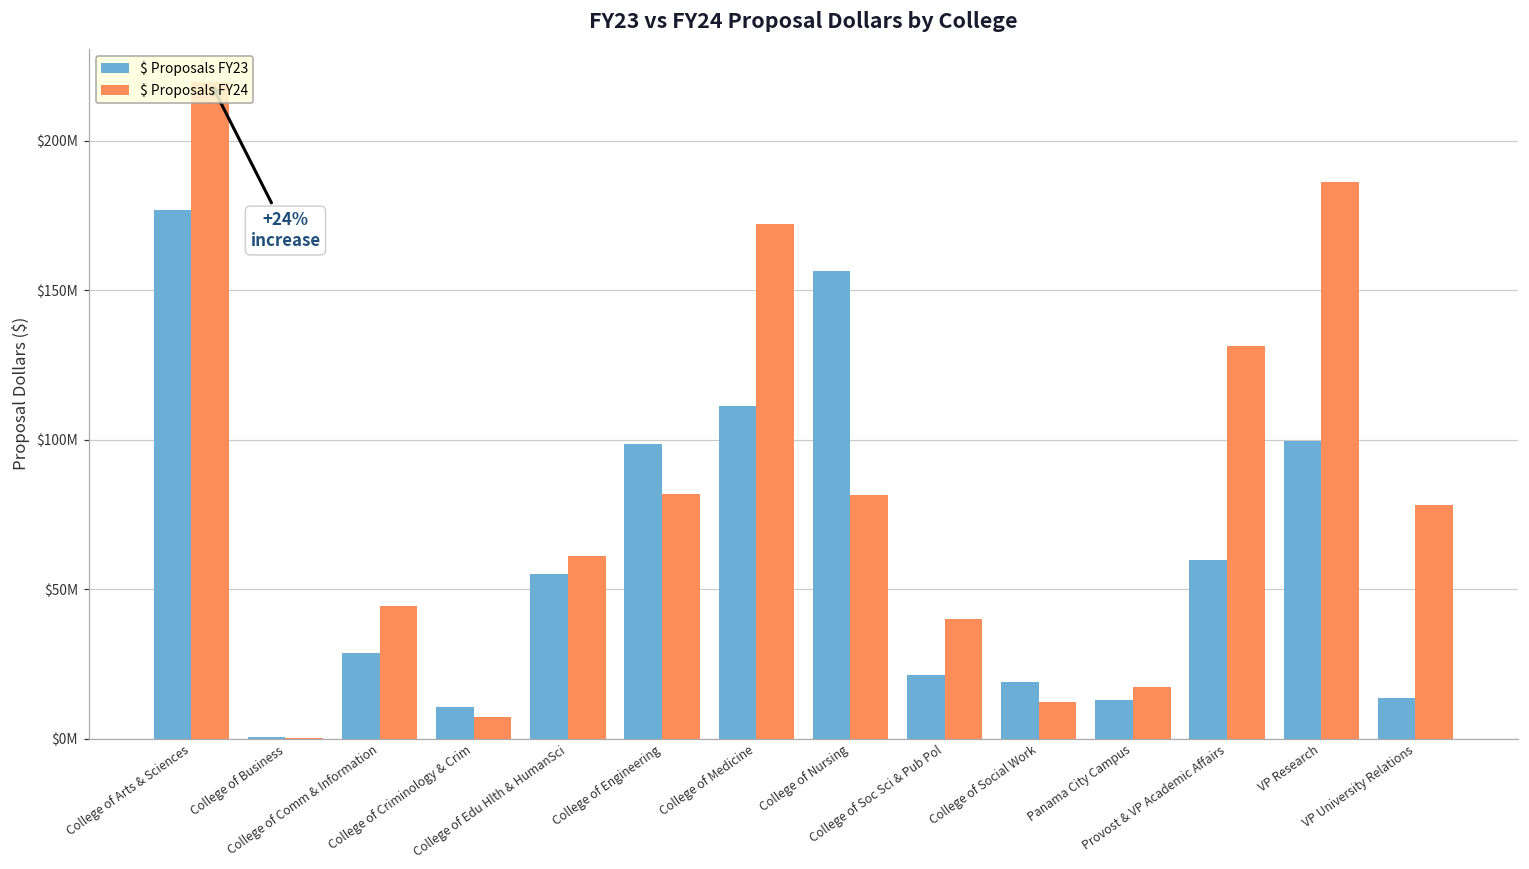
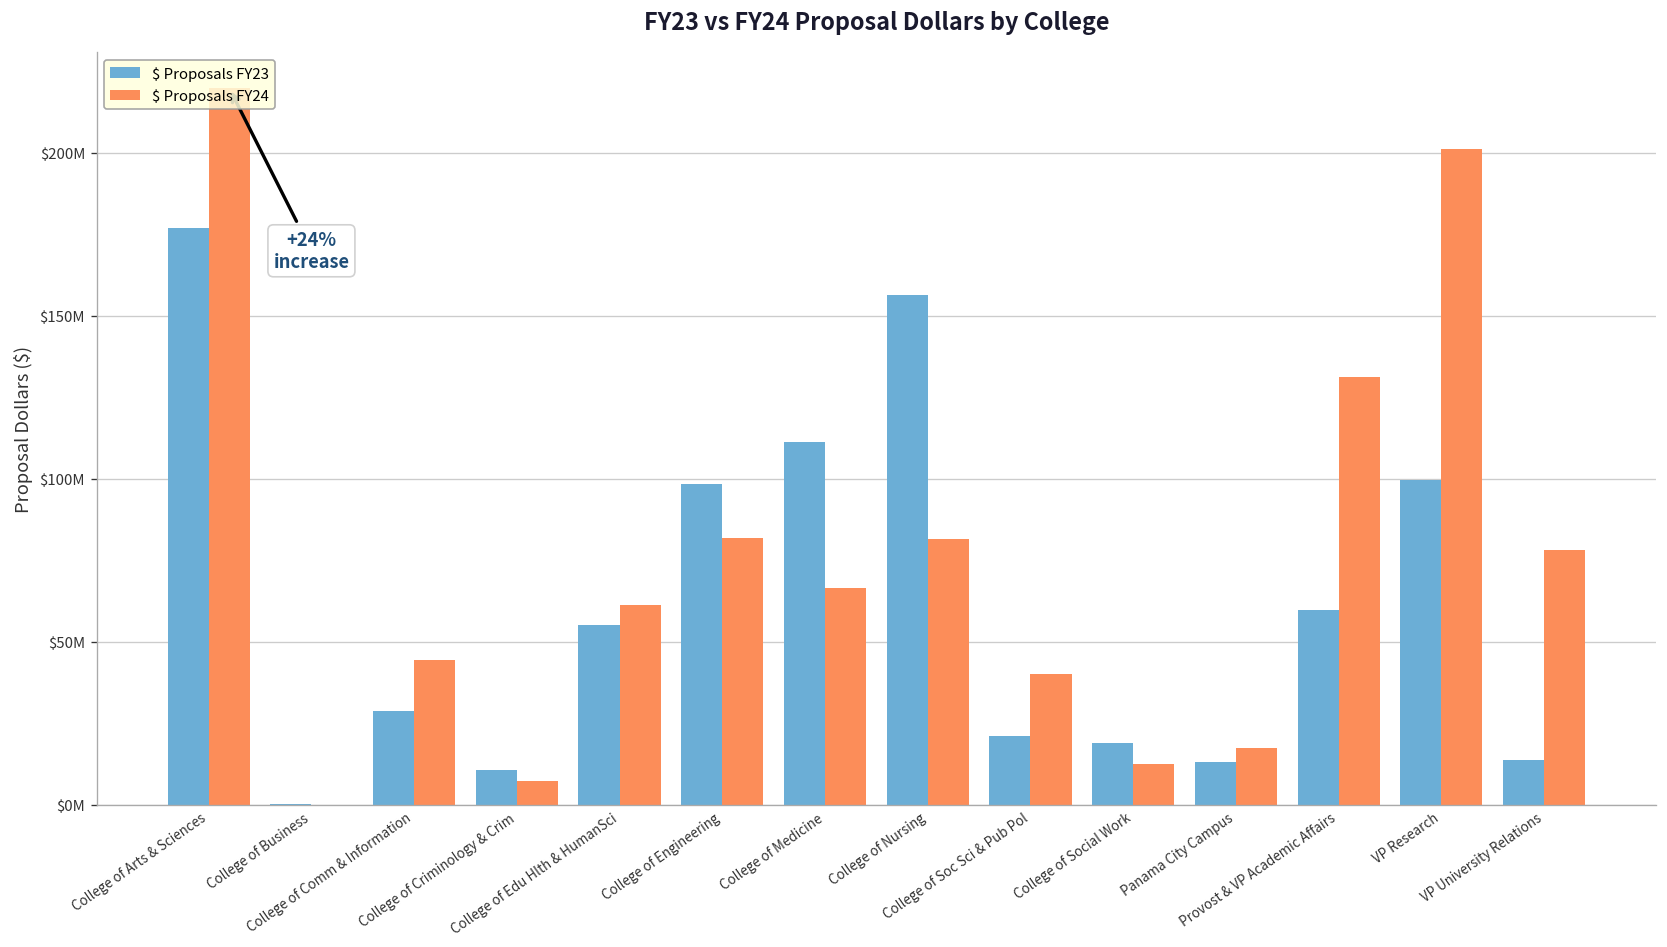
$ Proposals FY24, College of Medicine: $172000000 -> $67000000
$ Proposals FY24, VP Research: $186000000 -> $201000000
